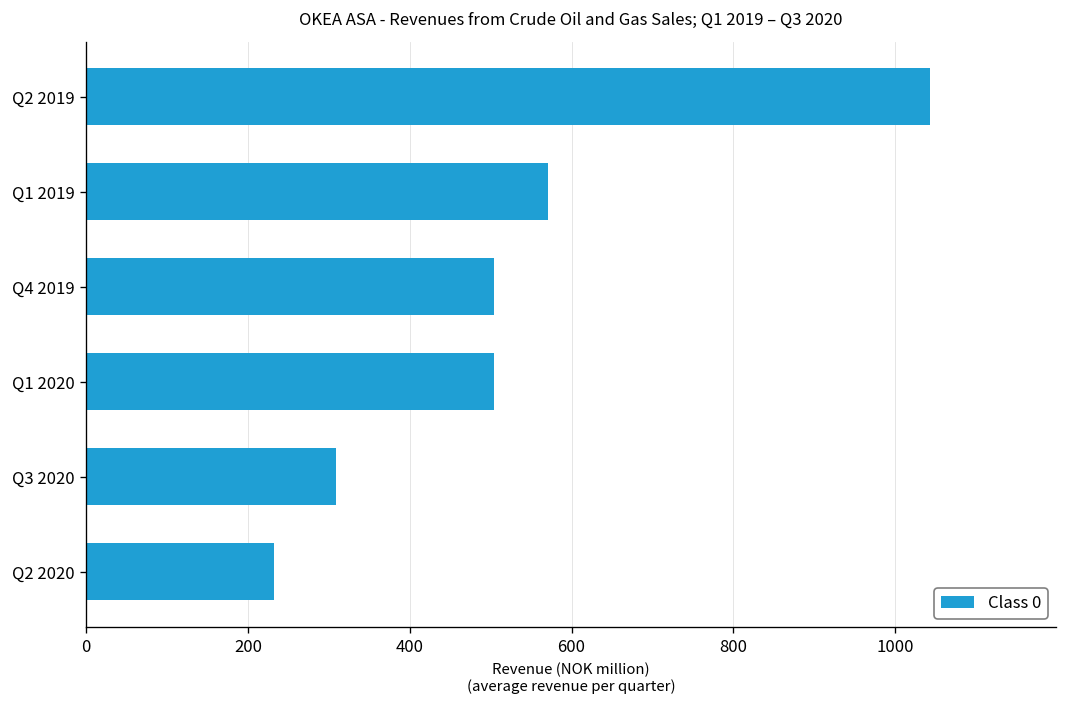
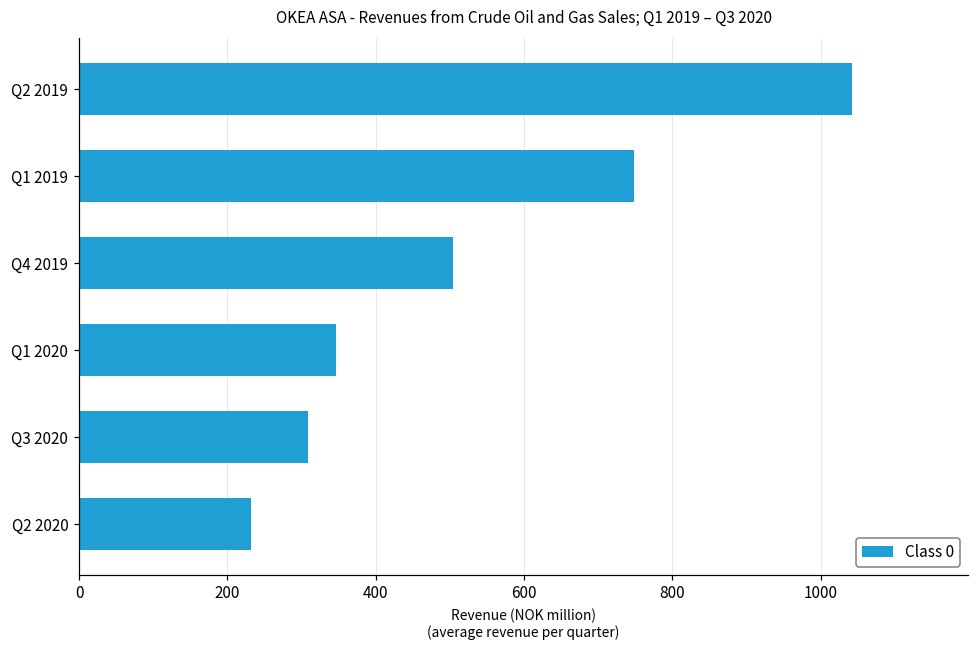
Q1 2019: 570 -> 750
Q1 2020: 500 -> 350
